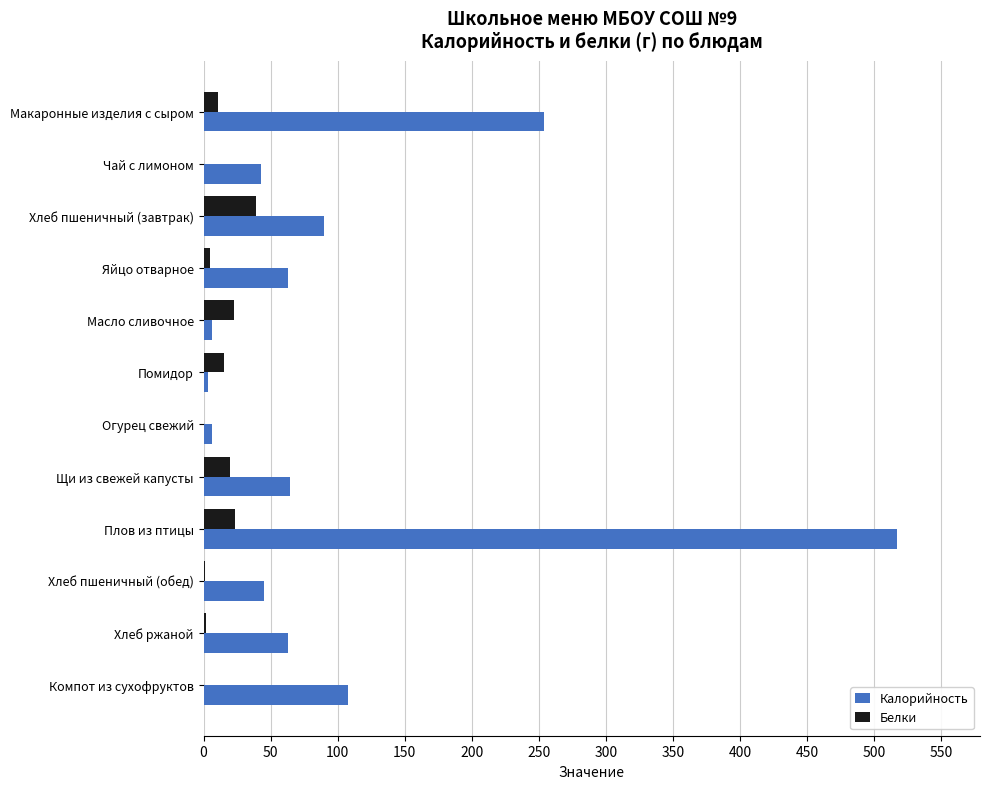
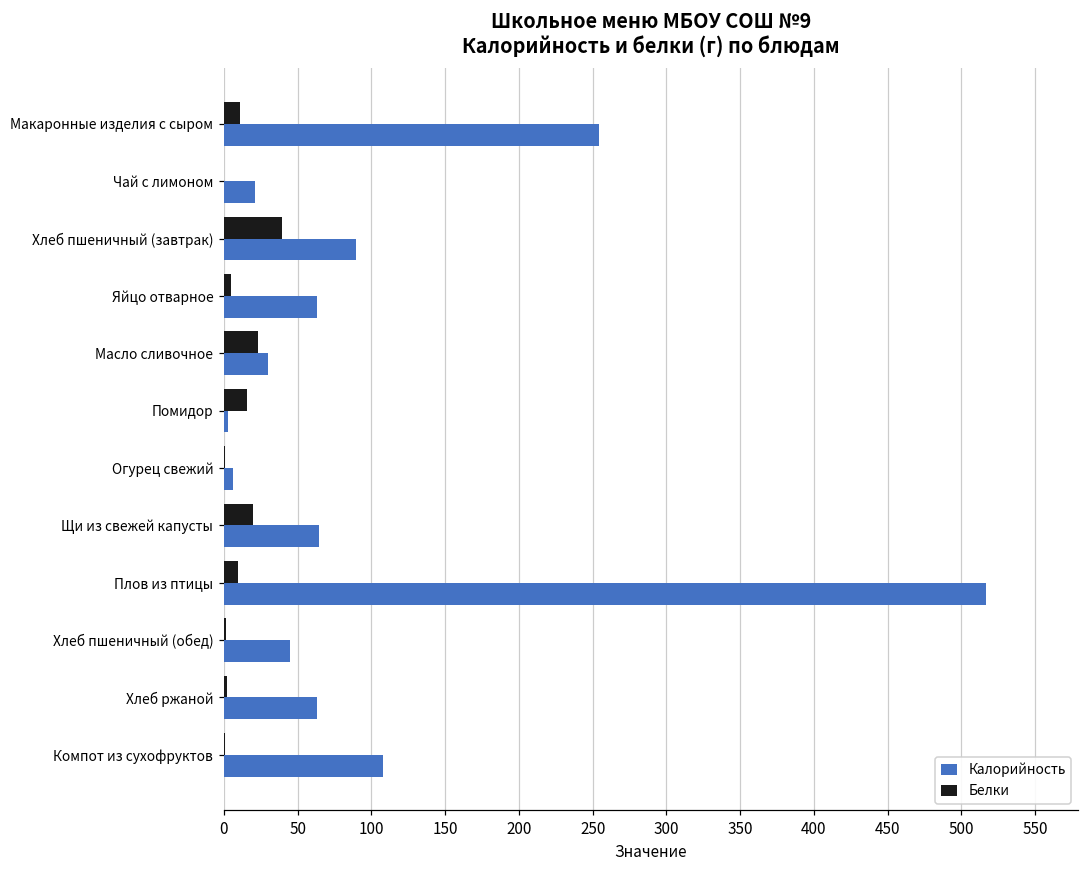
Калорийность, Чай с лимоном: 43 -> 21
Калорийность, Масло сливочное: 6 -> 30
Белки, Плов из птицы: 23 -> 9
